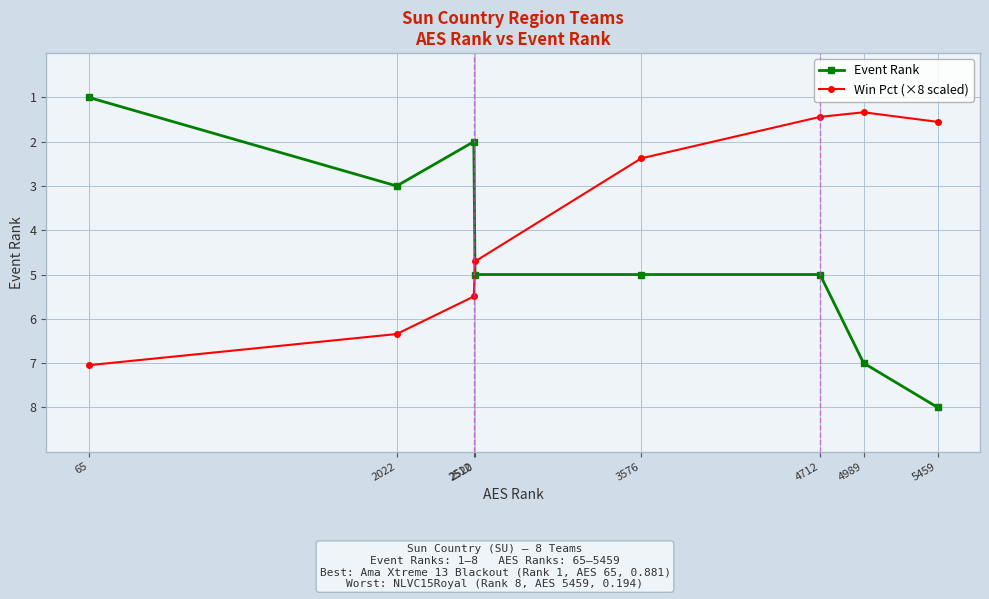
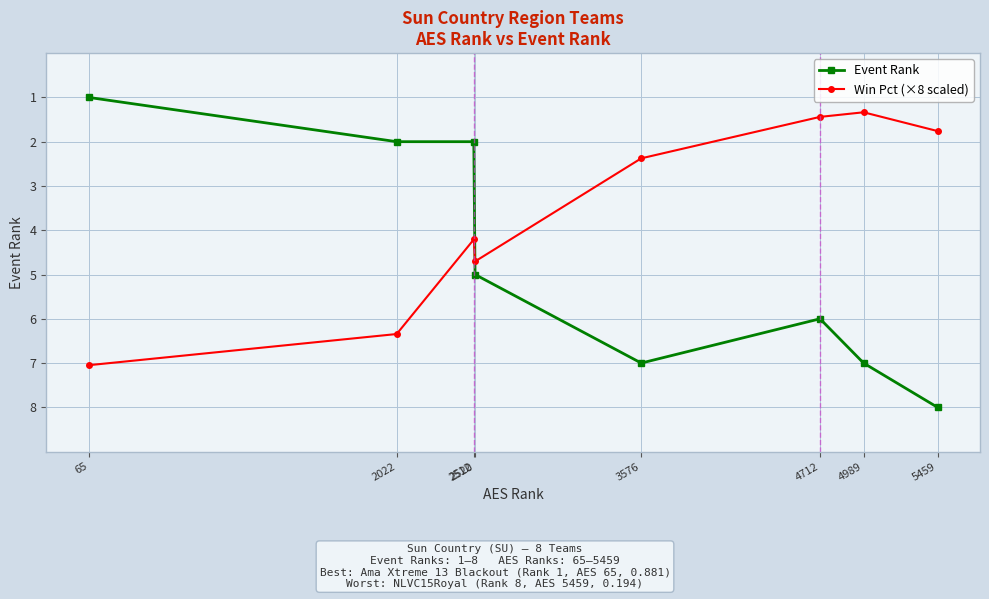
Event Rank, 2022: 3 -> 2
Win Pct (×8 scaled), 2512: 5.5 -> 4.2
Event Rank, 3576: 5 -> 7
Event Rank, 4712: 5 -> 6
Win Pct (×8 scaled), 5459: 1.6 -> 1.8
